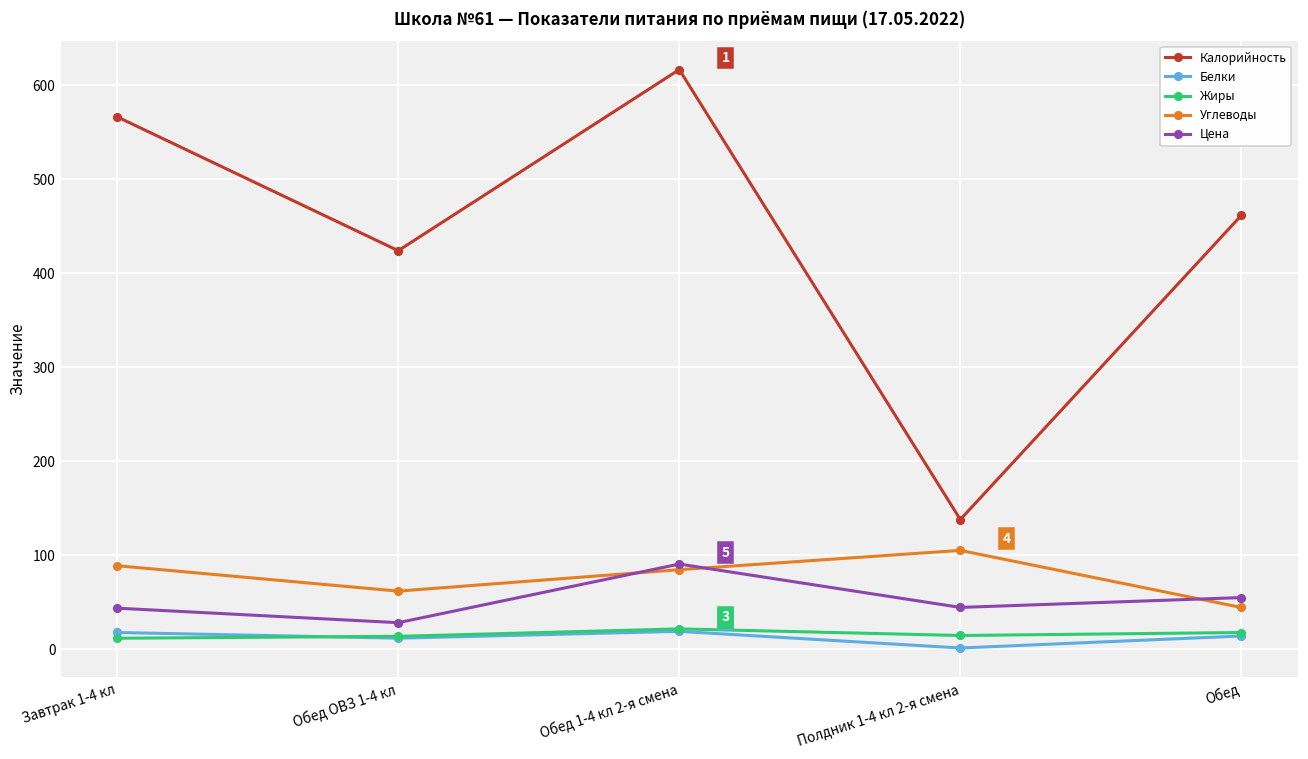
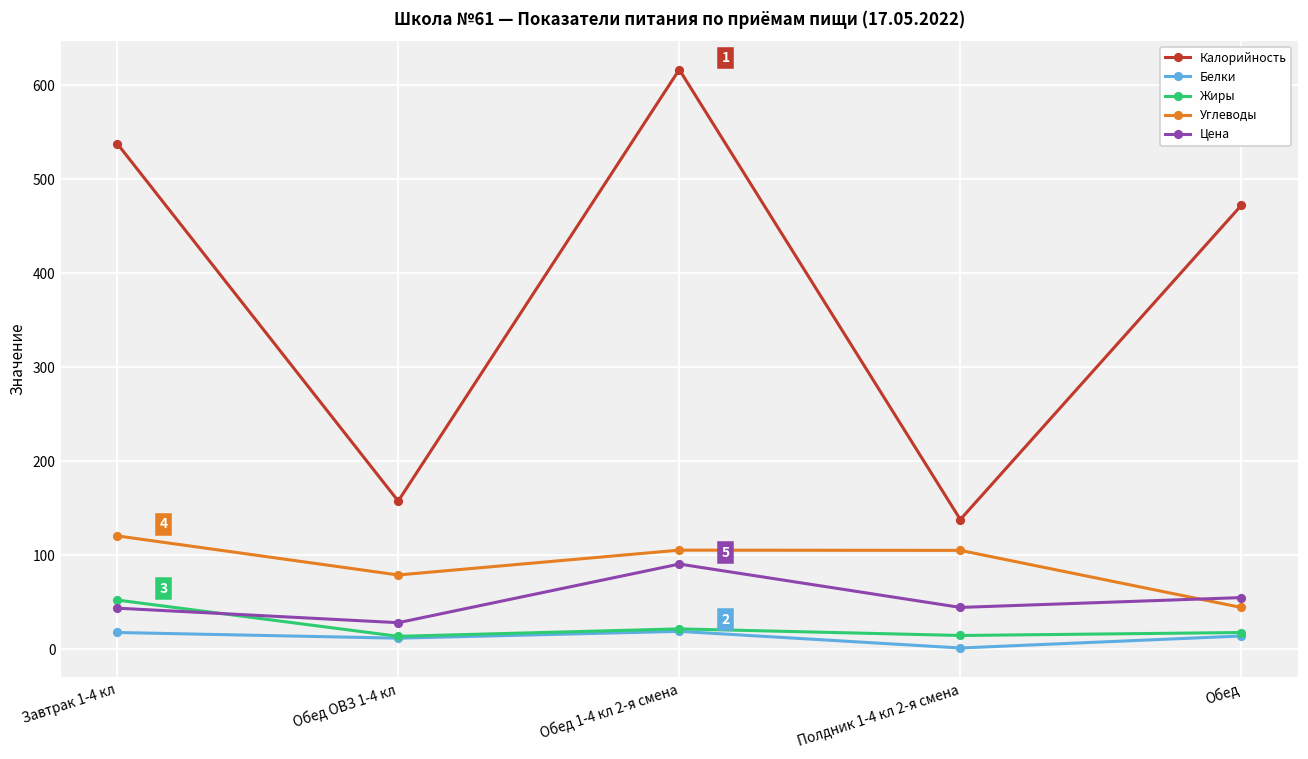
Калорийность, Завтрак 1-4 кл: 570 -> 540
Жиры, Завтрак 1-4 кл: 10 -> 50
Углеводы, Завтрак 1-4 кл: 90 -> 120
Калорийность, Обед ОВЗ 1-4 кл: 420 -> 160
Углеводы, Обед ОВЗ 1-4 кл: 60 -> 80
Углеводы, Обед 1-4 кл 2-я смена: 80 -> 110
Калорийность, Обед: 460 -> 470
